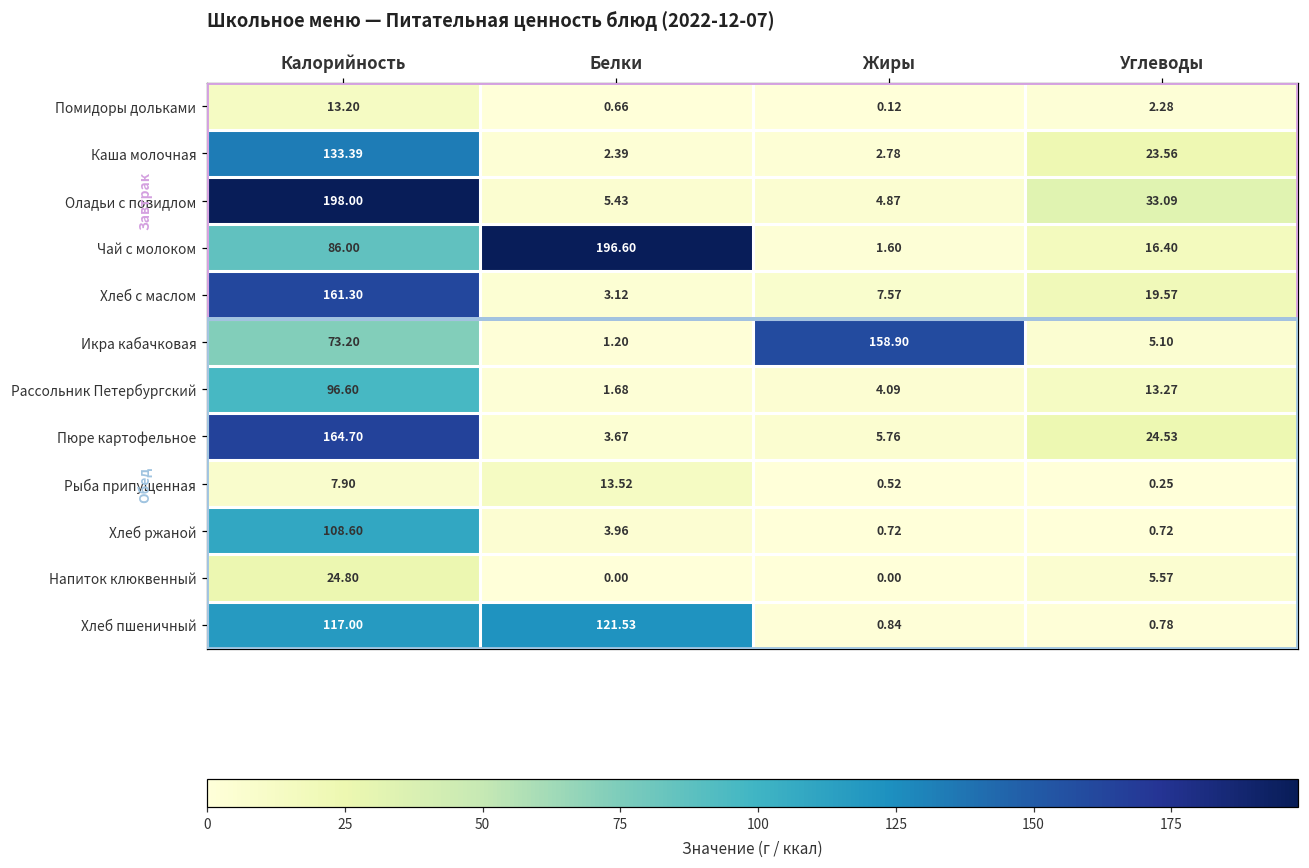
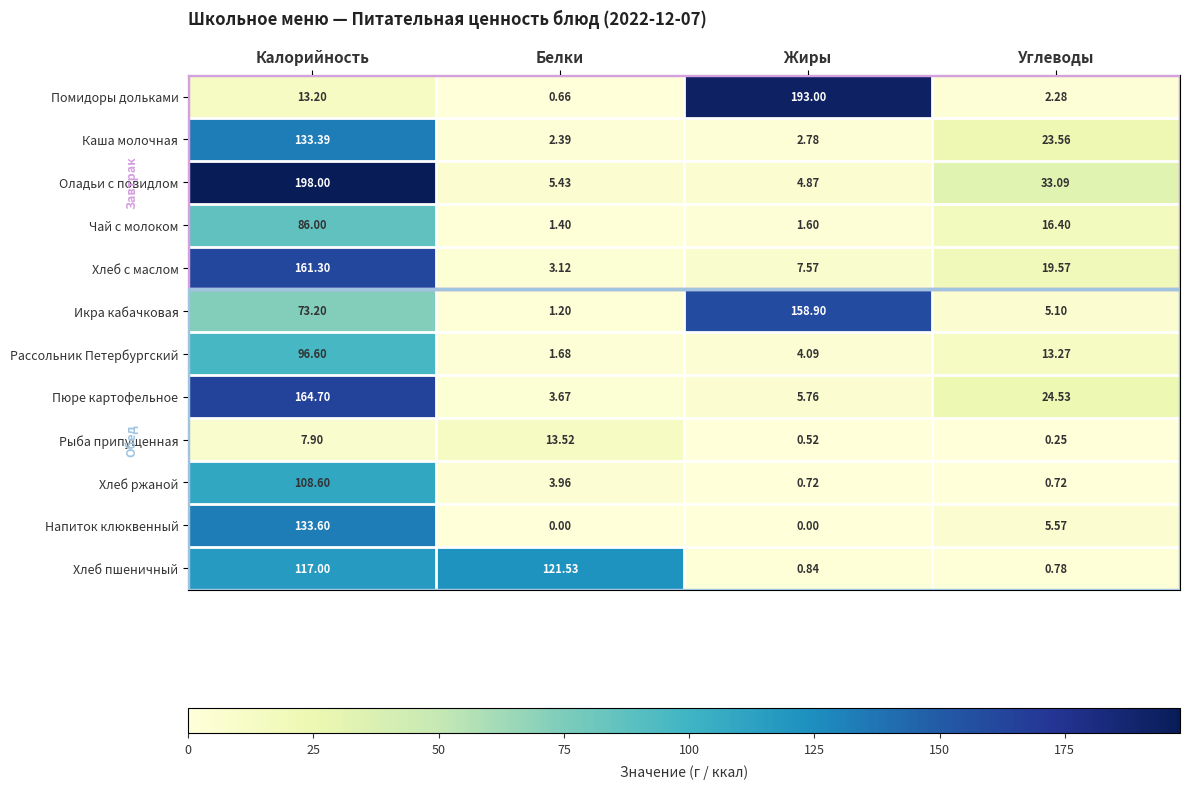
Помидоры дольками, Жиры: 0.12 -> 193.00
Чай с молоком, Белки: 196.60 -> 1.40
Напиток клюквенный, Калорийность: 24.80 -> 133.60
